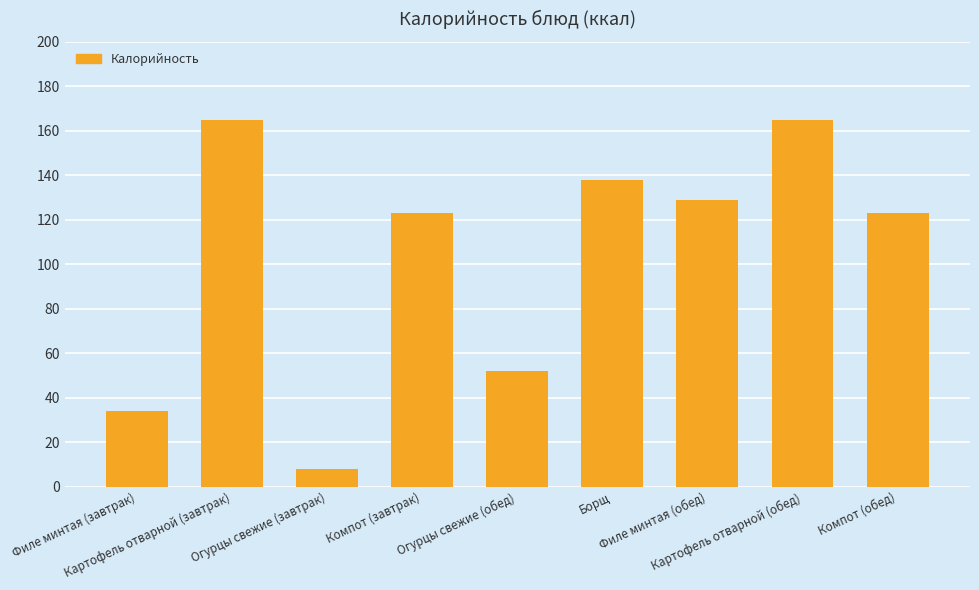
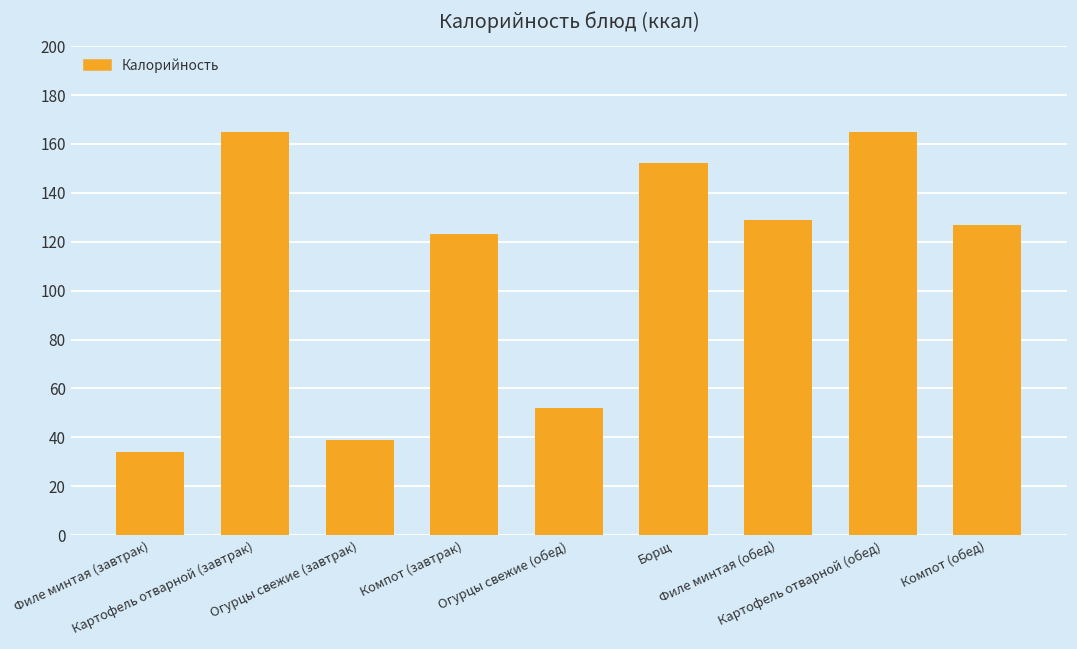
Огурцы свежие (завтрак): 8 -> 39
Борщ: 138 -> 152
Компот (обед): 123 -> 127
